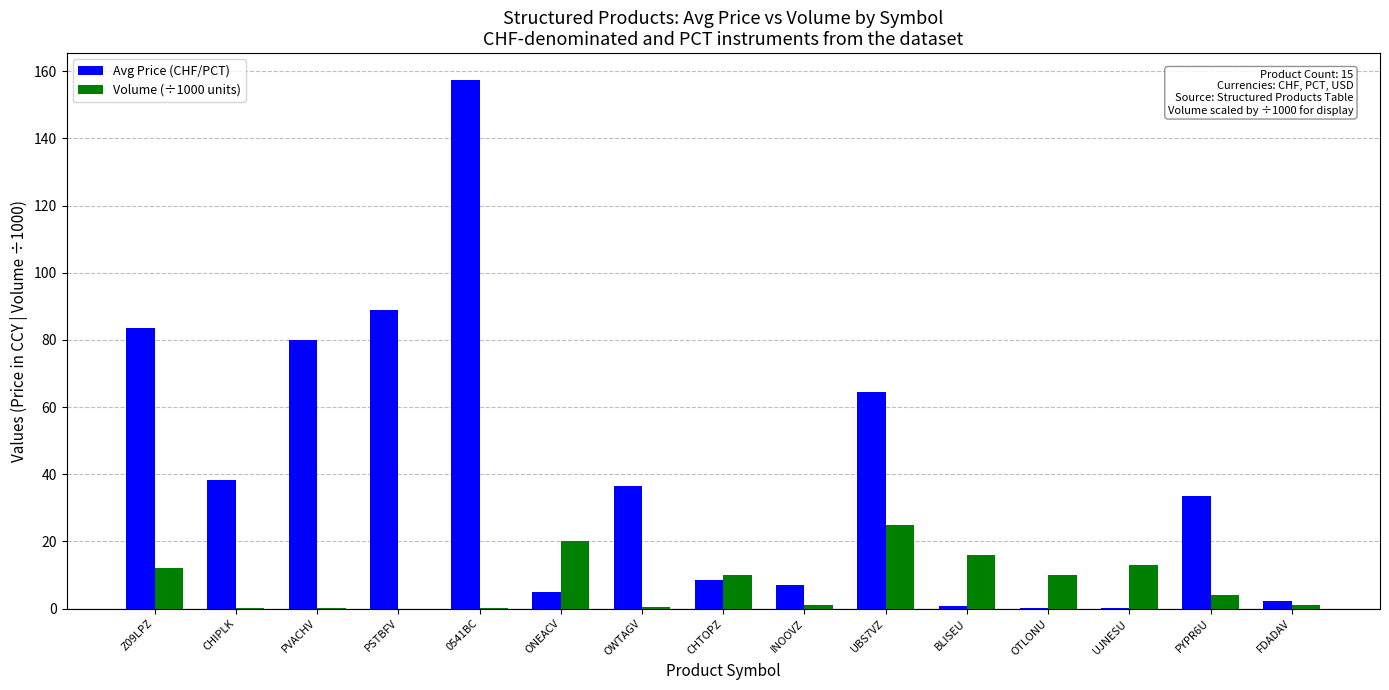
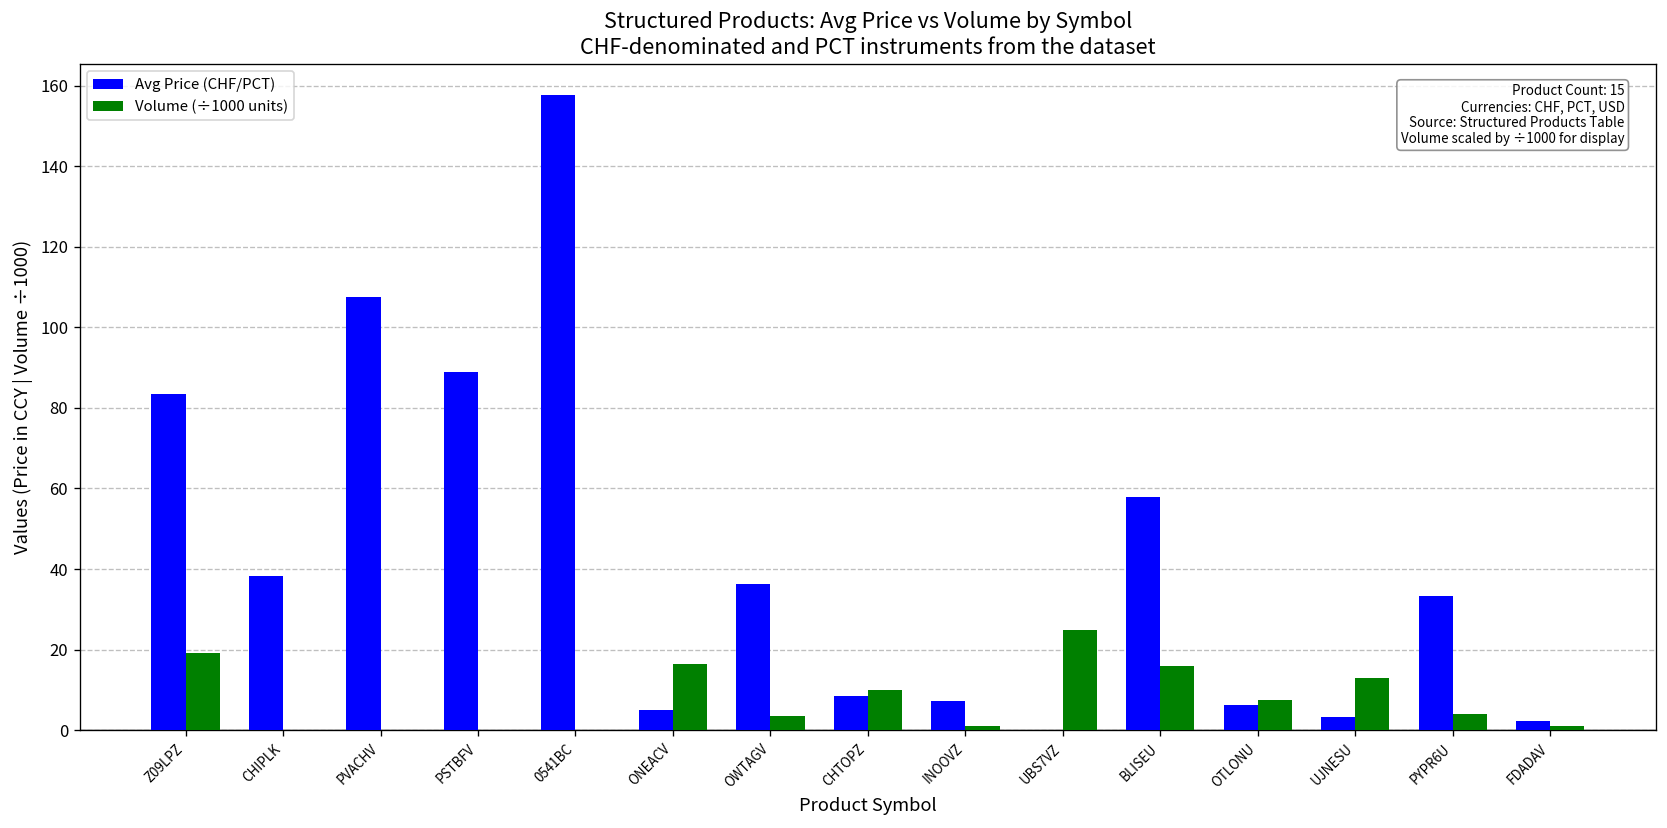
Volume (÷1000 units), Z09LPZ: 12 -> 19
Avg Price (CHF/PCT), PVACHV: 80 -> 107
Volume (÷1000 units), ONEACV: 20 -> 16
Volume (÷1000 units), OWTAGV: 1 -> 4
Avg Price (CHF/PCT), UBS7VZ: 64 -> 0
Avg Price (CHF/PCT), BLISEU: 1 -> 58
Avg Price (CHF/PCT), OTLONU: 0 -> 6
Volume (÷1000 units), OTLONU: 10 -> 8
Avg Price (CHF/PCT), UJNESU: 0 -> 3
